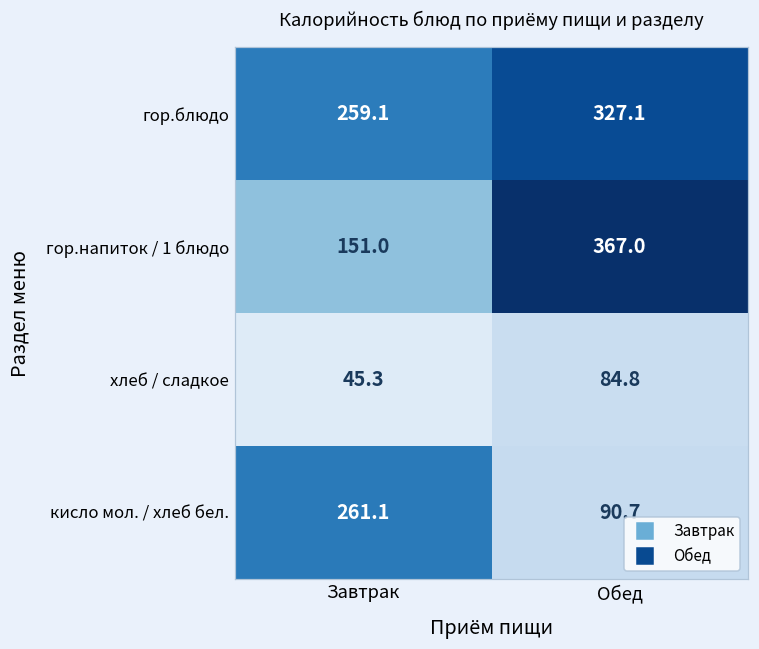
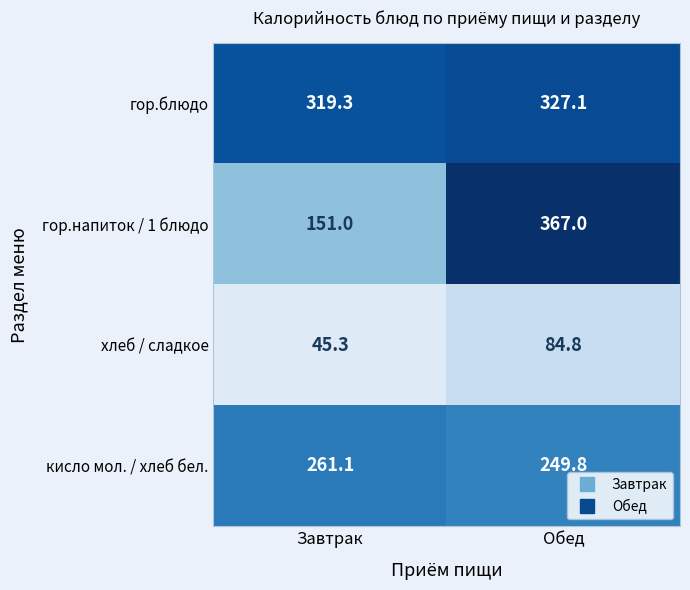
гор.блюдо, Завтрак: 259.1 -> 319.3
кисло мол. / хлеб бел., Обед: 90.7 -> 249.8
